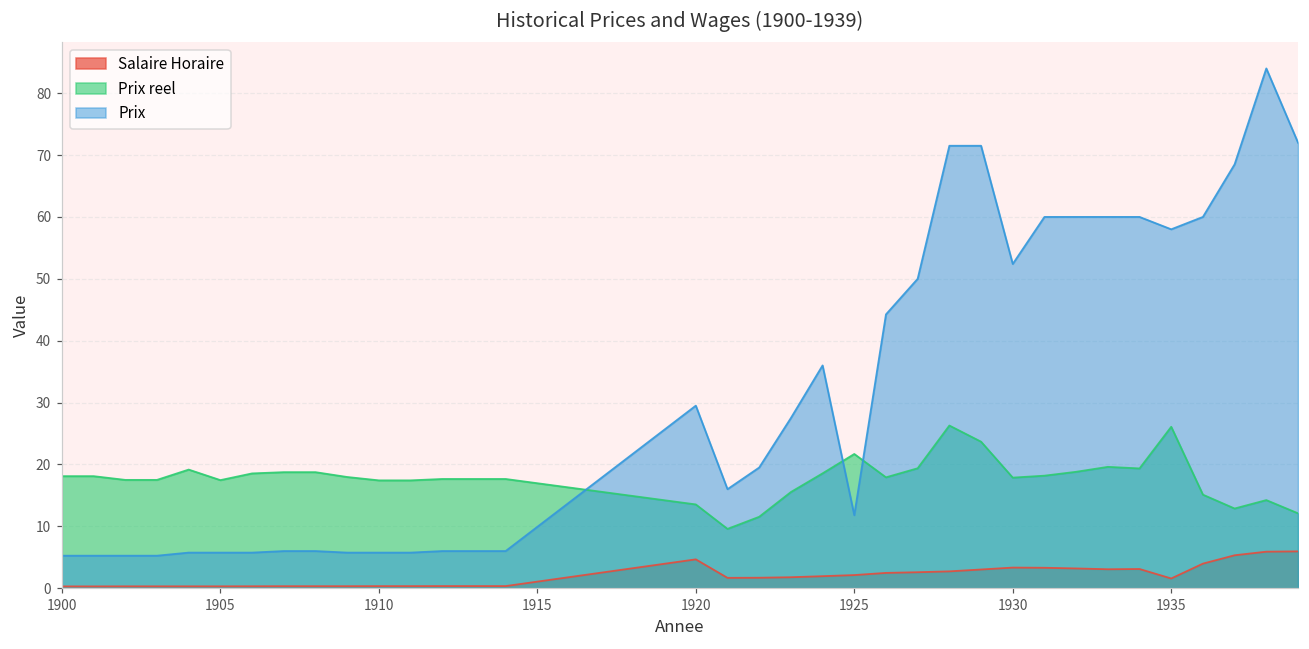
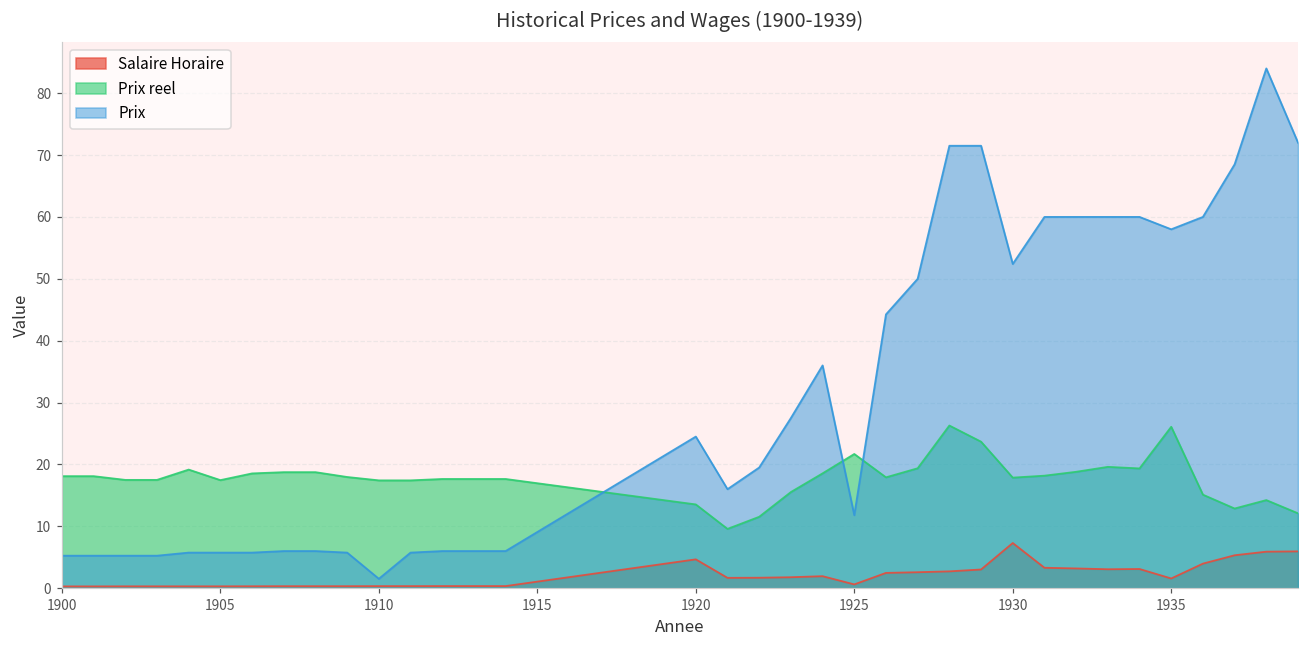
Prix, 1910: 6 -> 2
Prix, 1920: 30 -> 25
Salaire Horaire, 1925: 2 -> 1
Salaire Horaire, 1930: 3 -> 7
